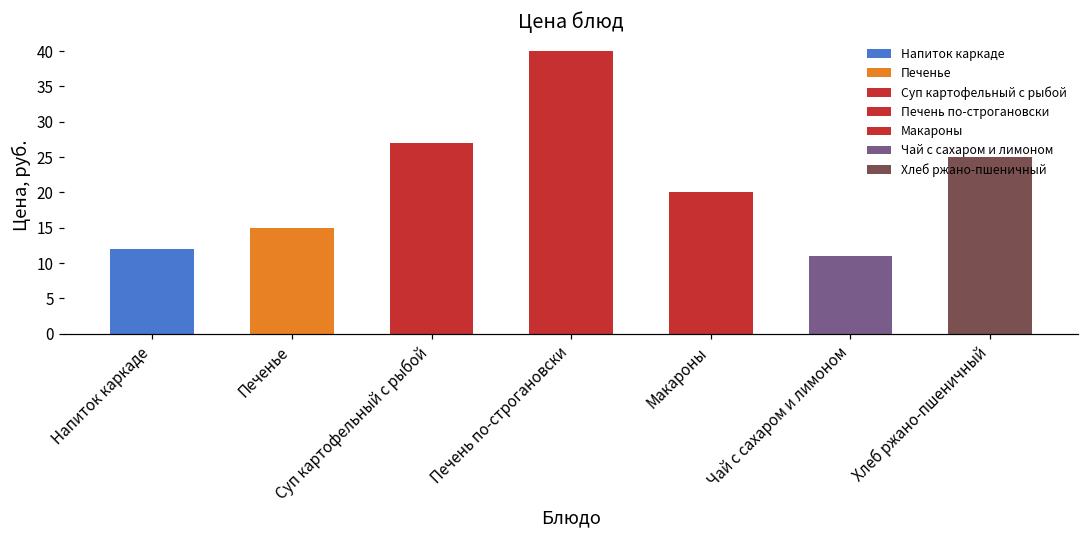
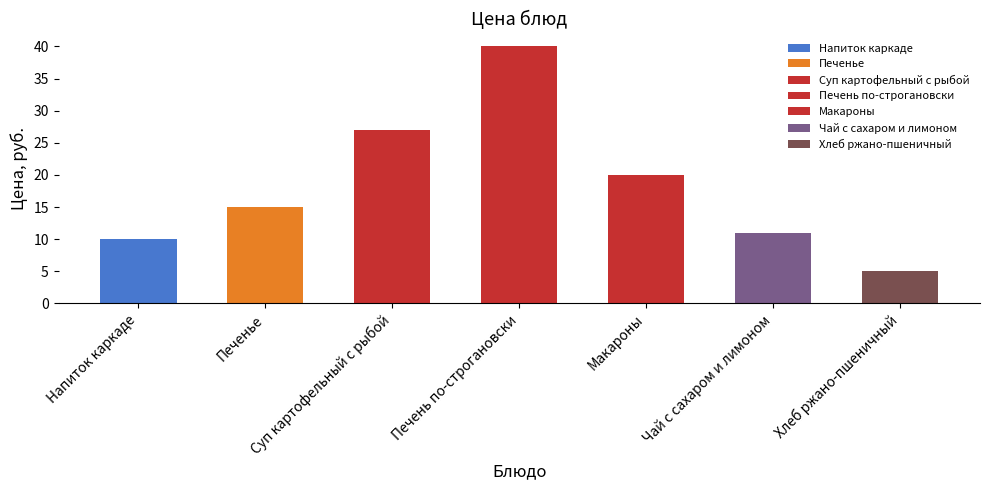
Напиток каркаде: 12 -> 10
Хлеб ржано-пшеничный: 25 -> 5
